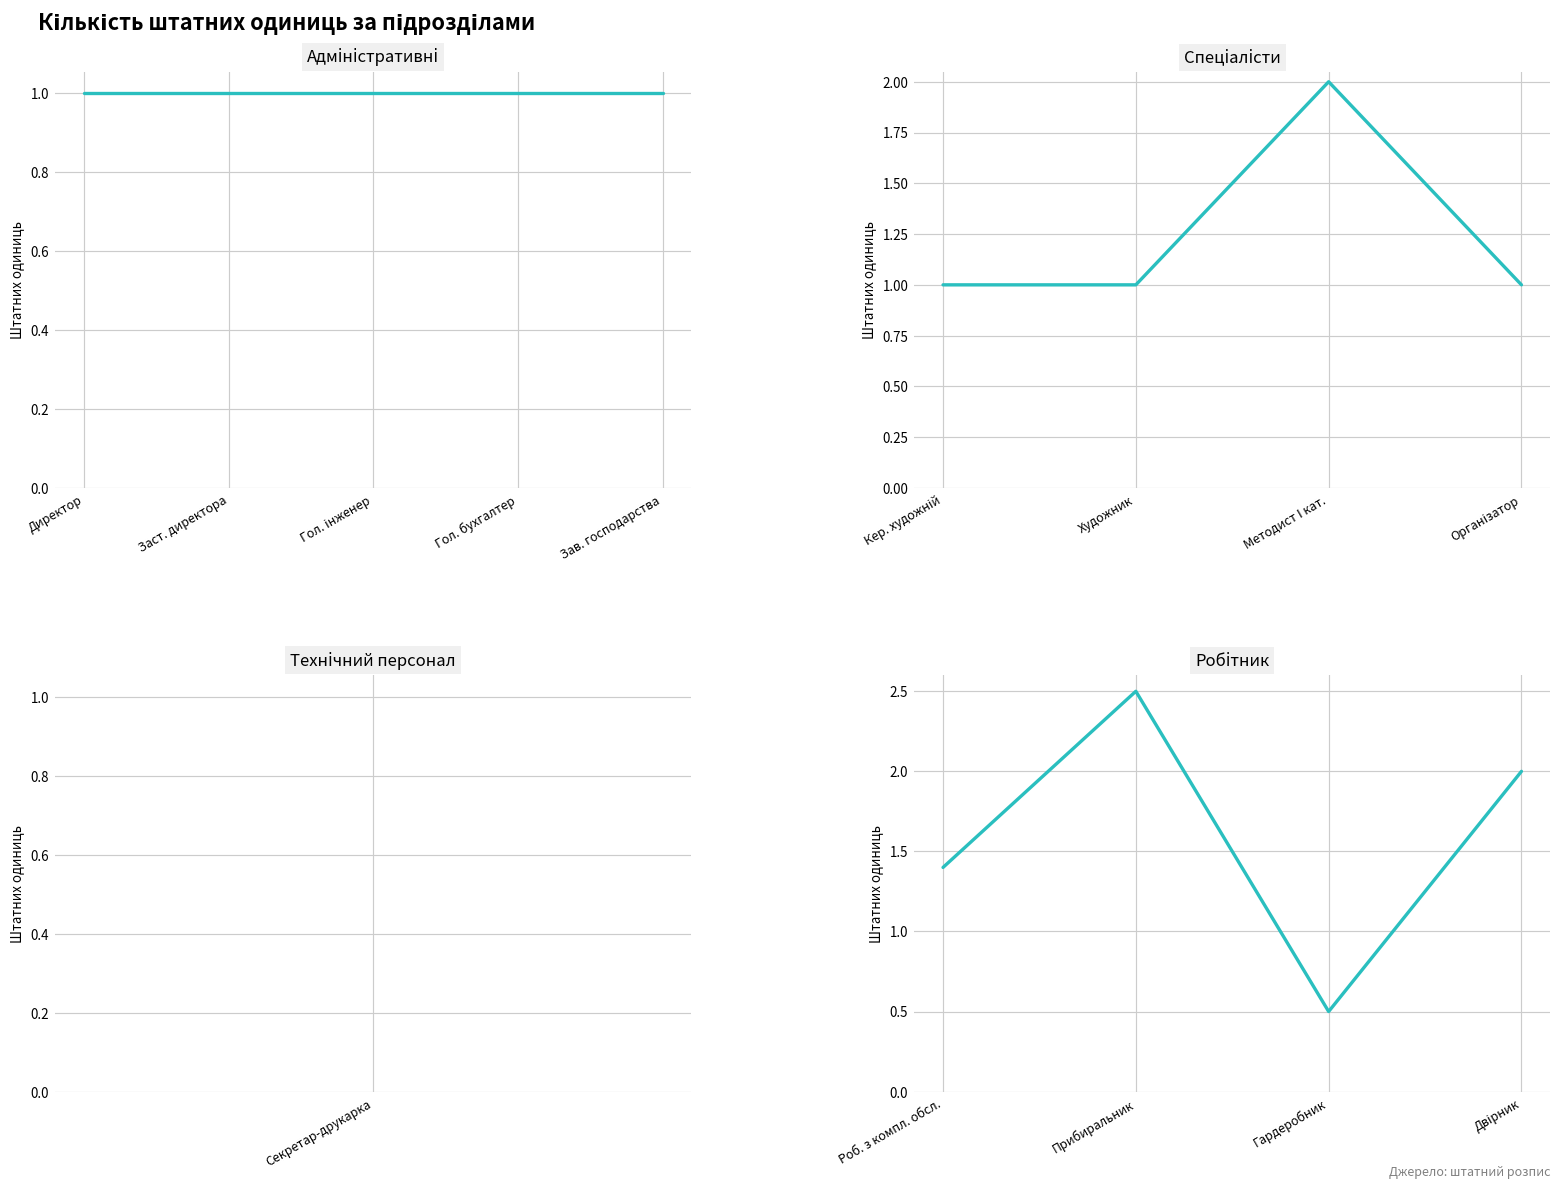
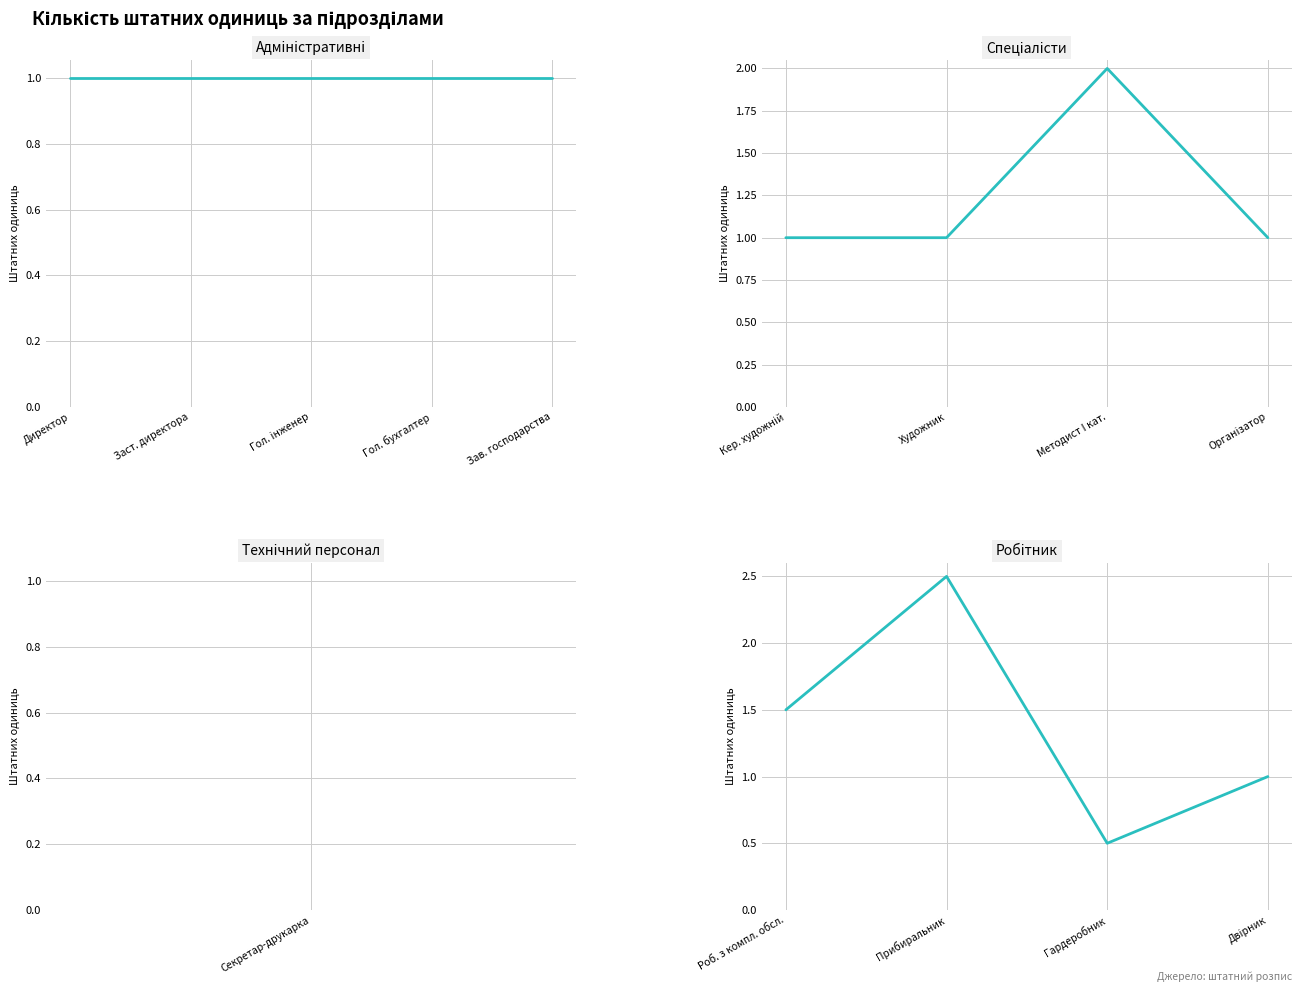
Робітник, Роб. з компл. обсл.: 1.4 -> 1.5
Робітник, Двірник: 2 -> 1
